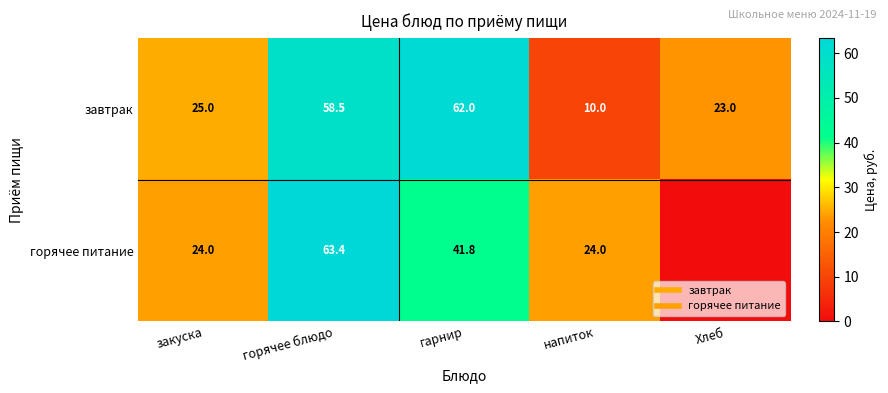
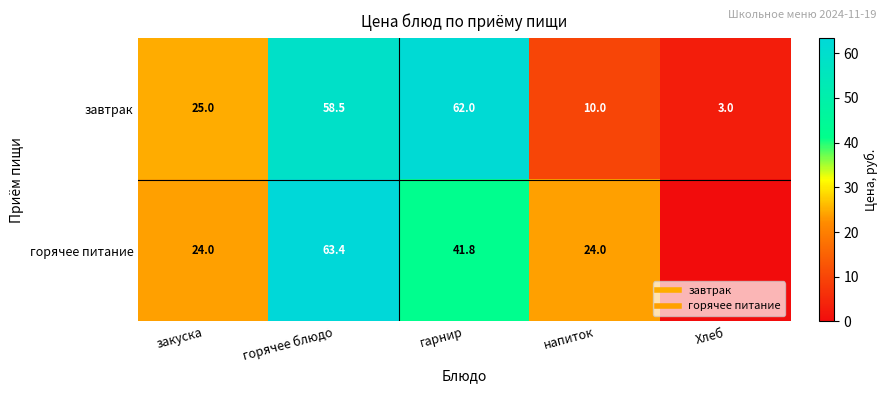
завтрак, Хлеб: 23.0 -> 3.0
